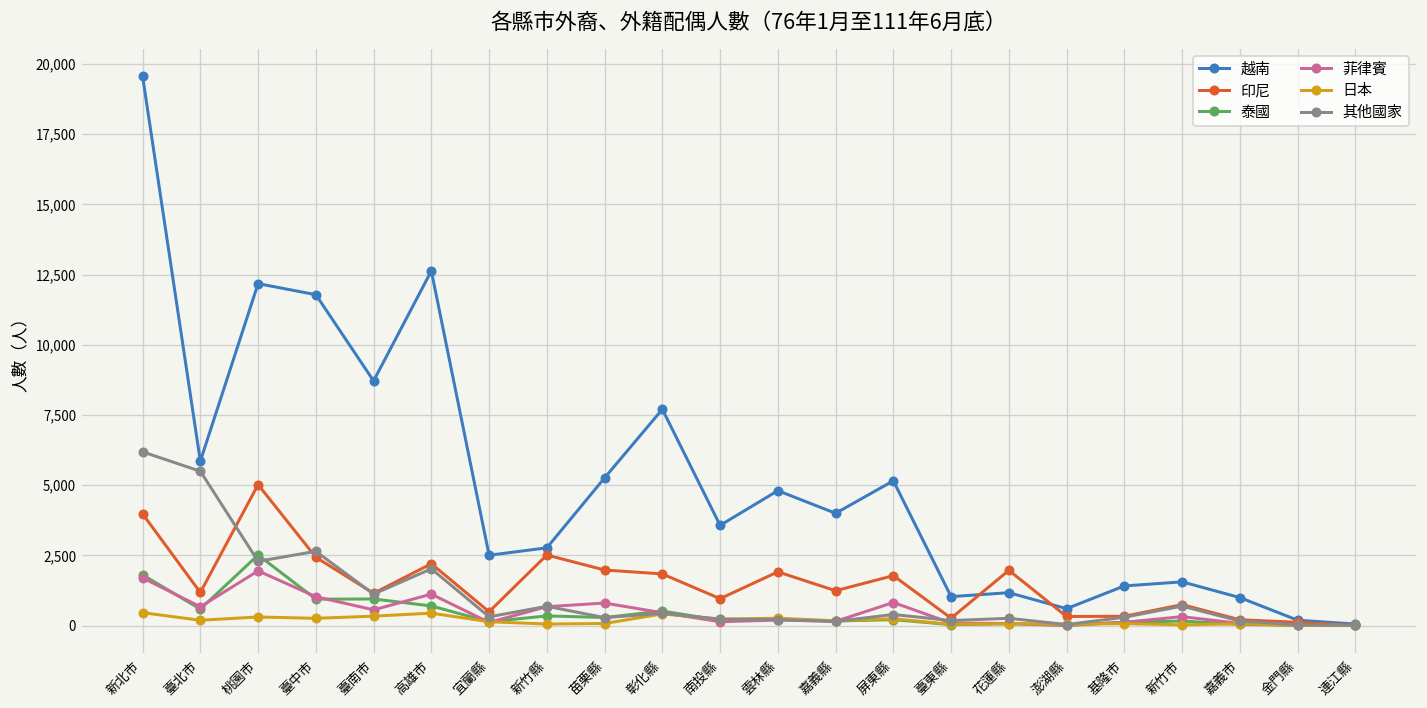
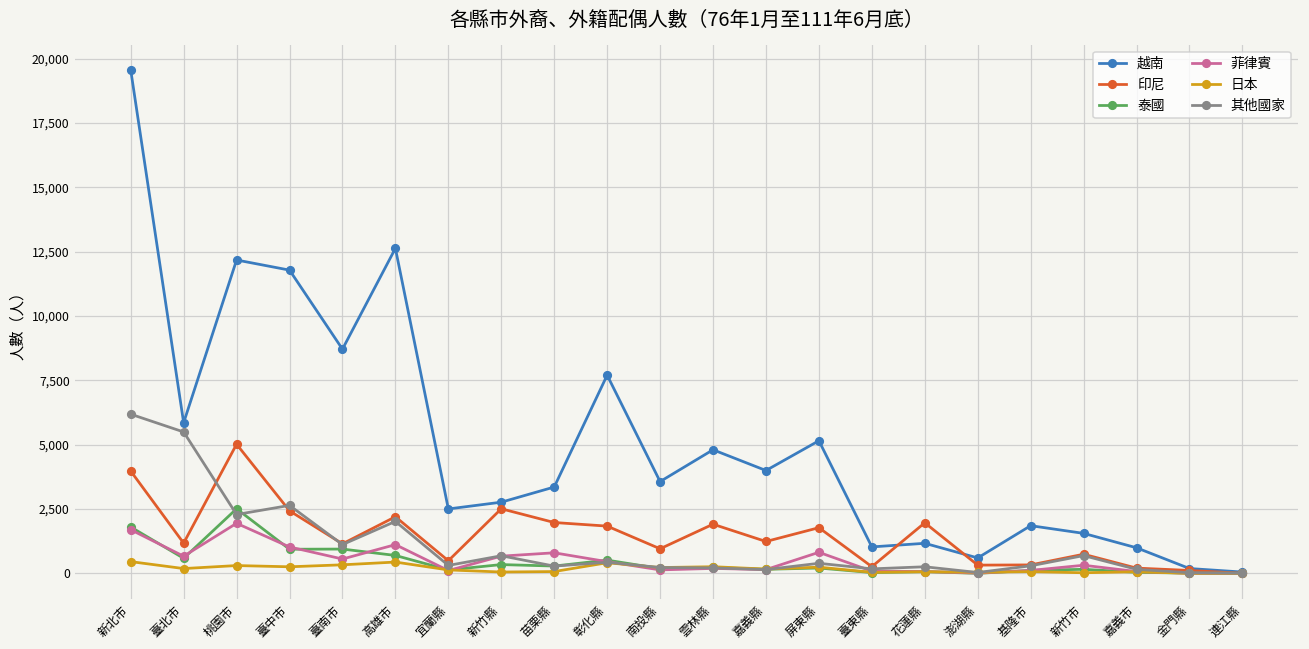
越南, 苗栗縣: 5,300 -> 3,400
越南, 基隆市: 1,400 -> 1,900
